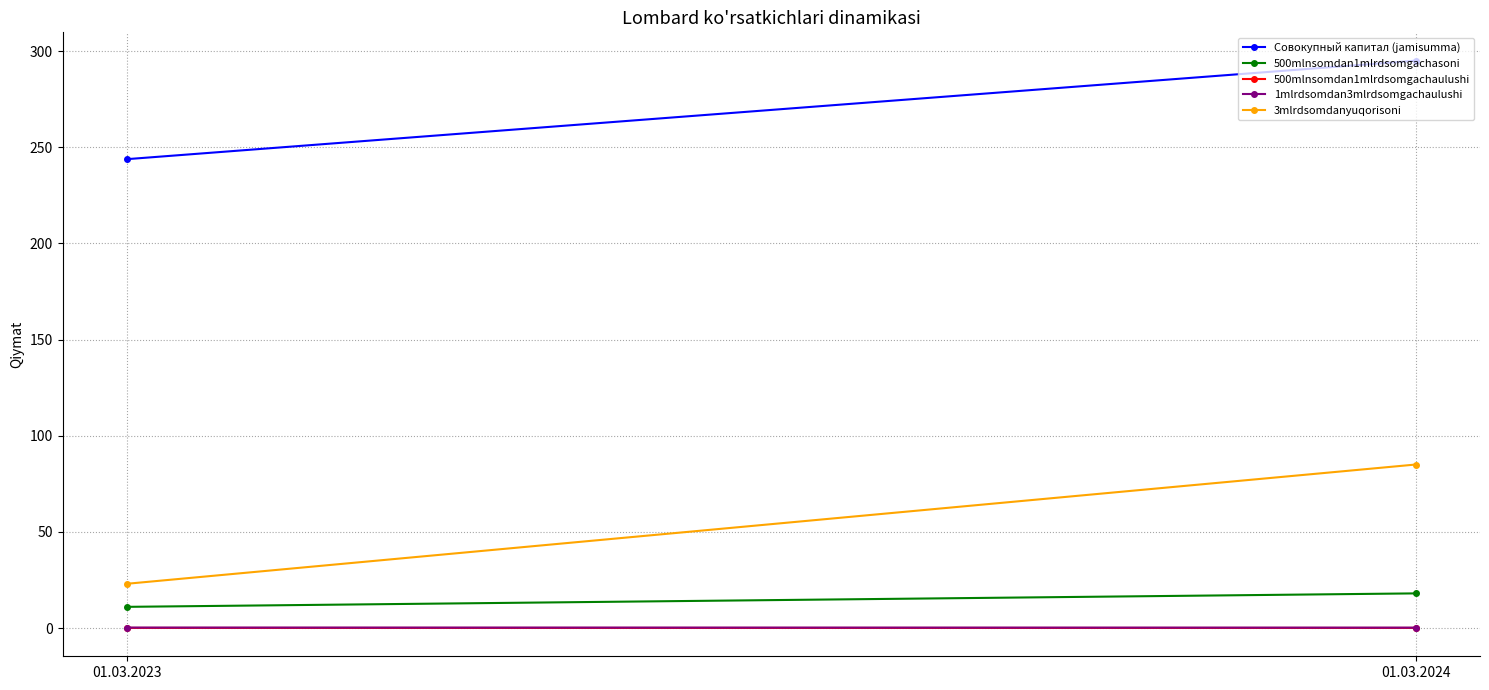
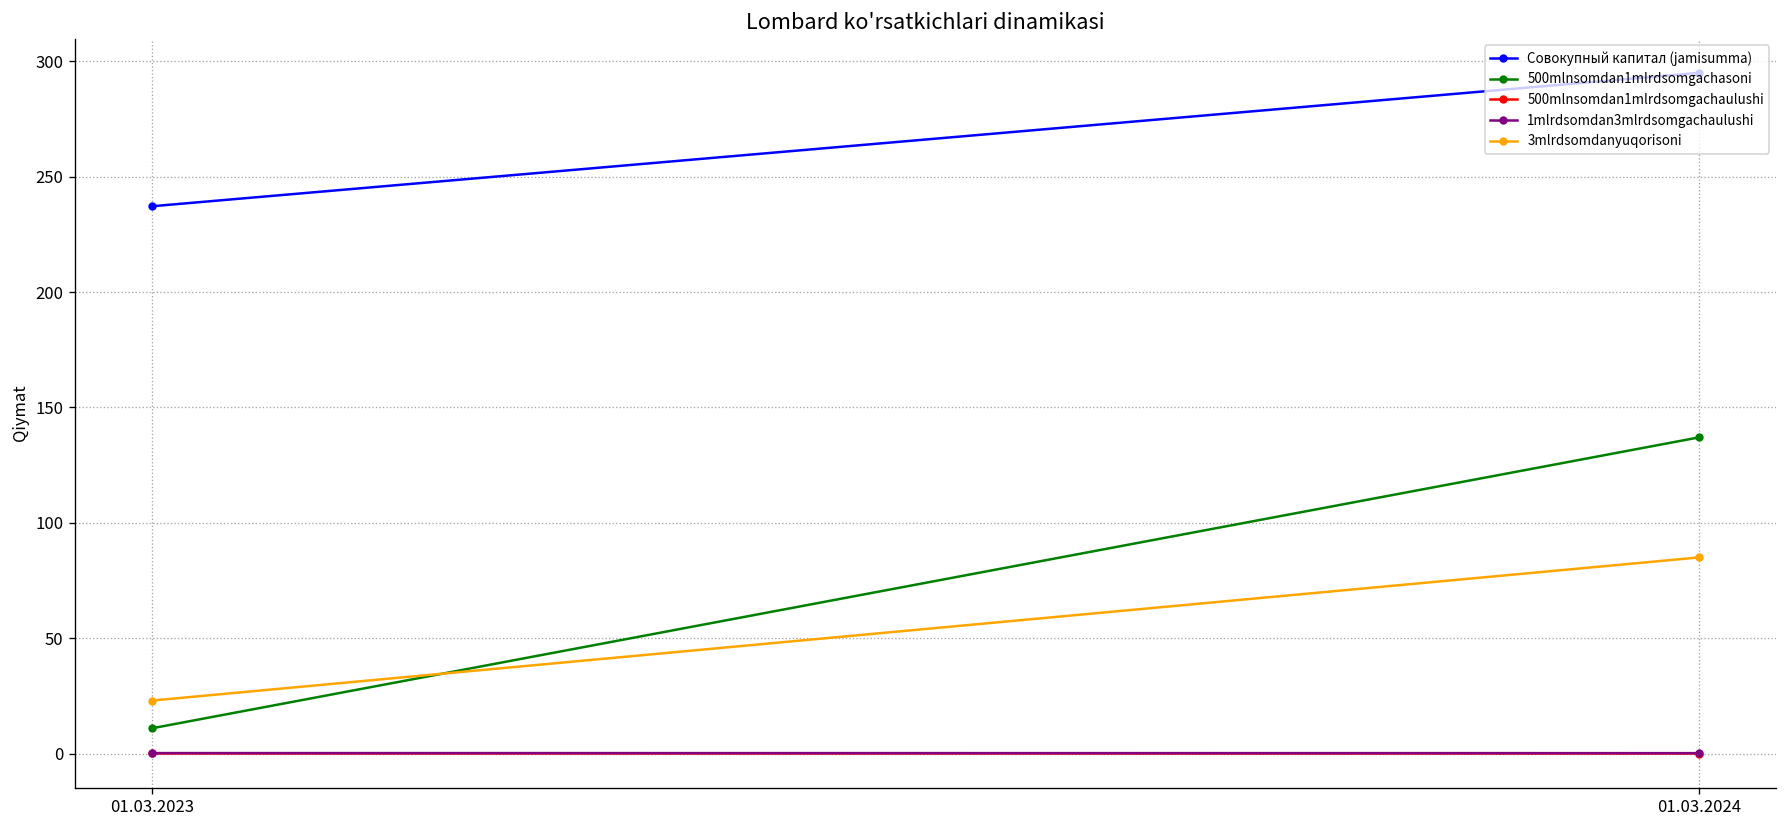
Совокупный капитал (jamisumma), 01.03.2023: 244 -> 237
500mlnsomdan1mlrdsomgachasoni, 01.03.2024: 18 -> 137
